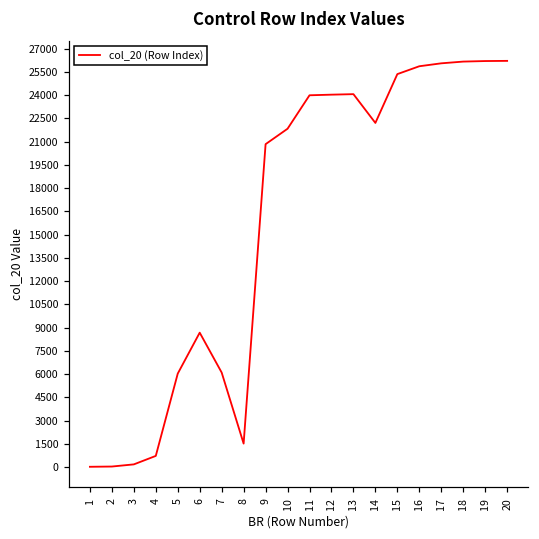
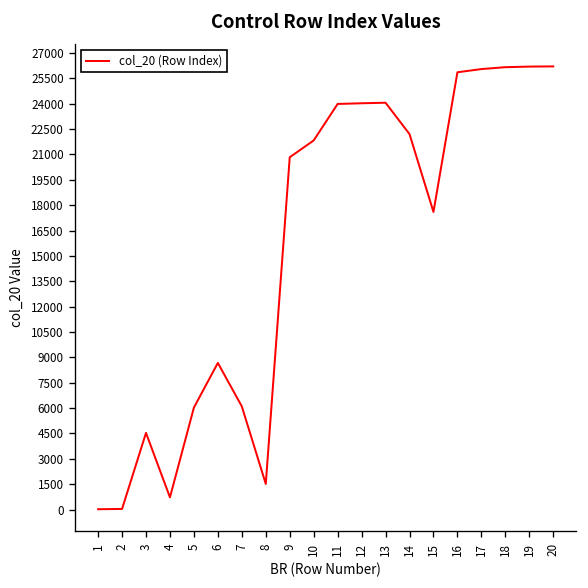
3: 200 -> 4500
15: 25400 -> 17600
